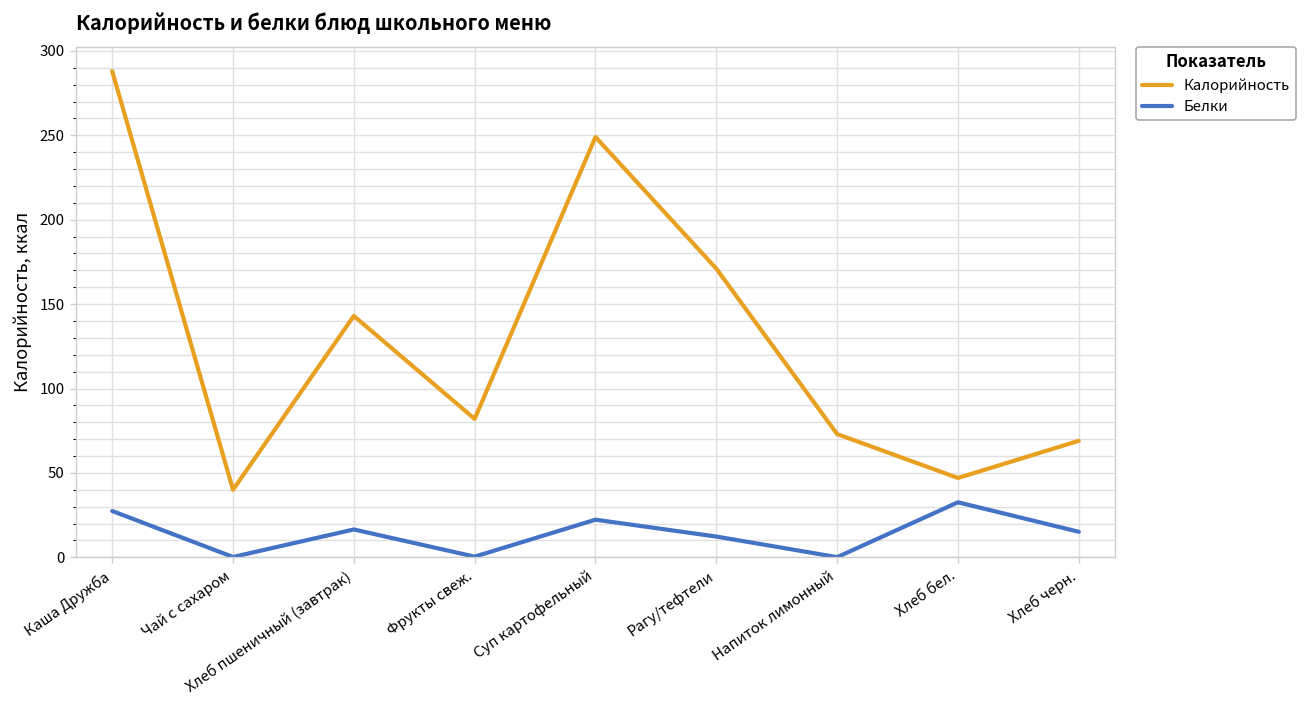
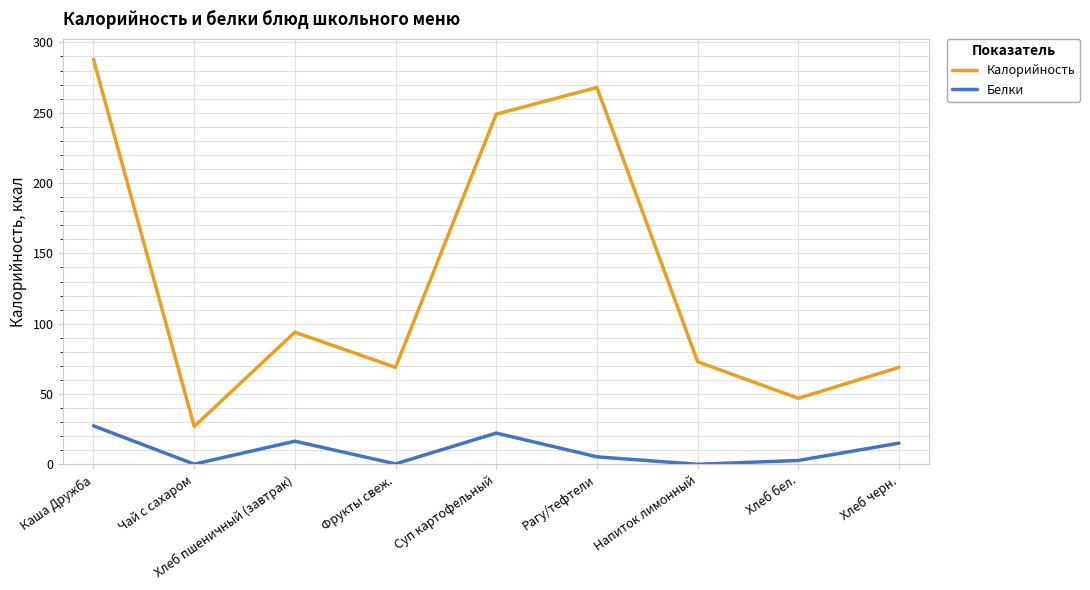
Калорийность, Чай с сахаром: 40 -> 27
Калорийность, Хлеб пшеничный (завтрак): 143 -> 94
Калорийность, Фрукты свеж.: 82 -> 69
Калорийность, Рагу/тефтели: 171 -> 268
Белки, Рагу/тефтели: 12 -> 5
Белки, Хлеб бел.: 33 -> 3
